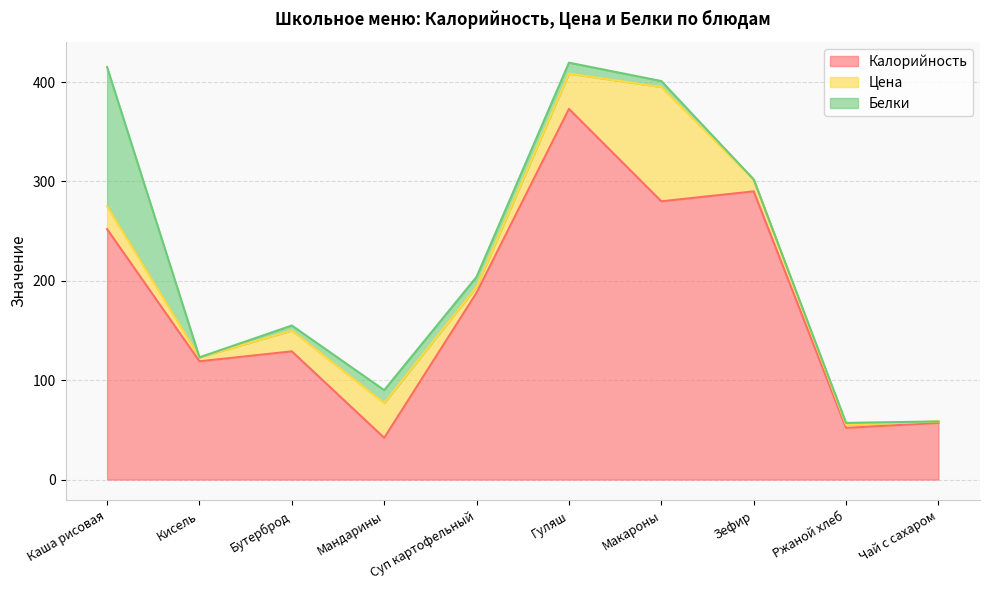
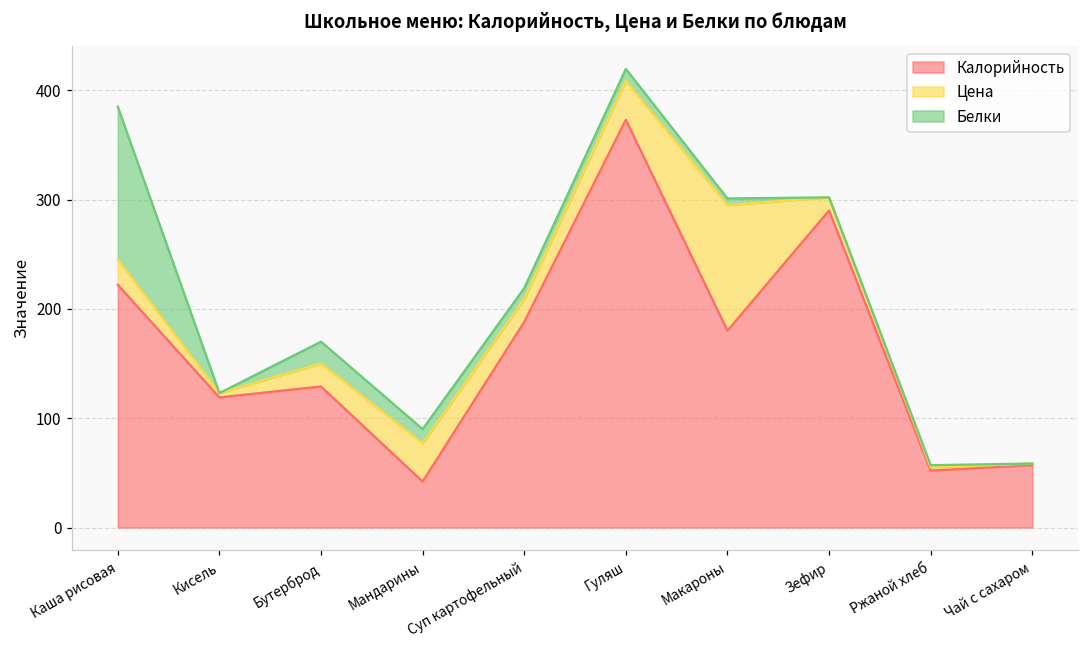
Калорийность, Каша рисовая: 250 -> 220
Белки, Бутерброд: 10 -> 20
Цена, Суп картофельный: 10 -> 20
Калорийность, Макароны: 280 -> 180
